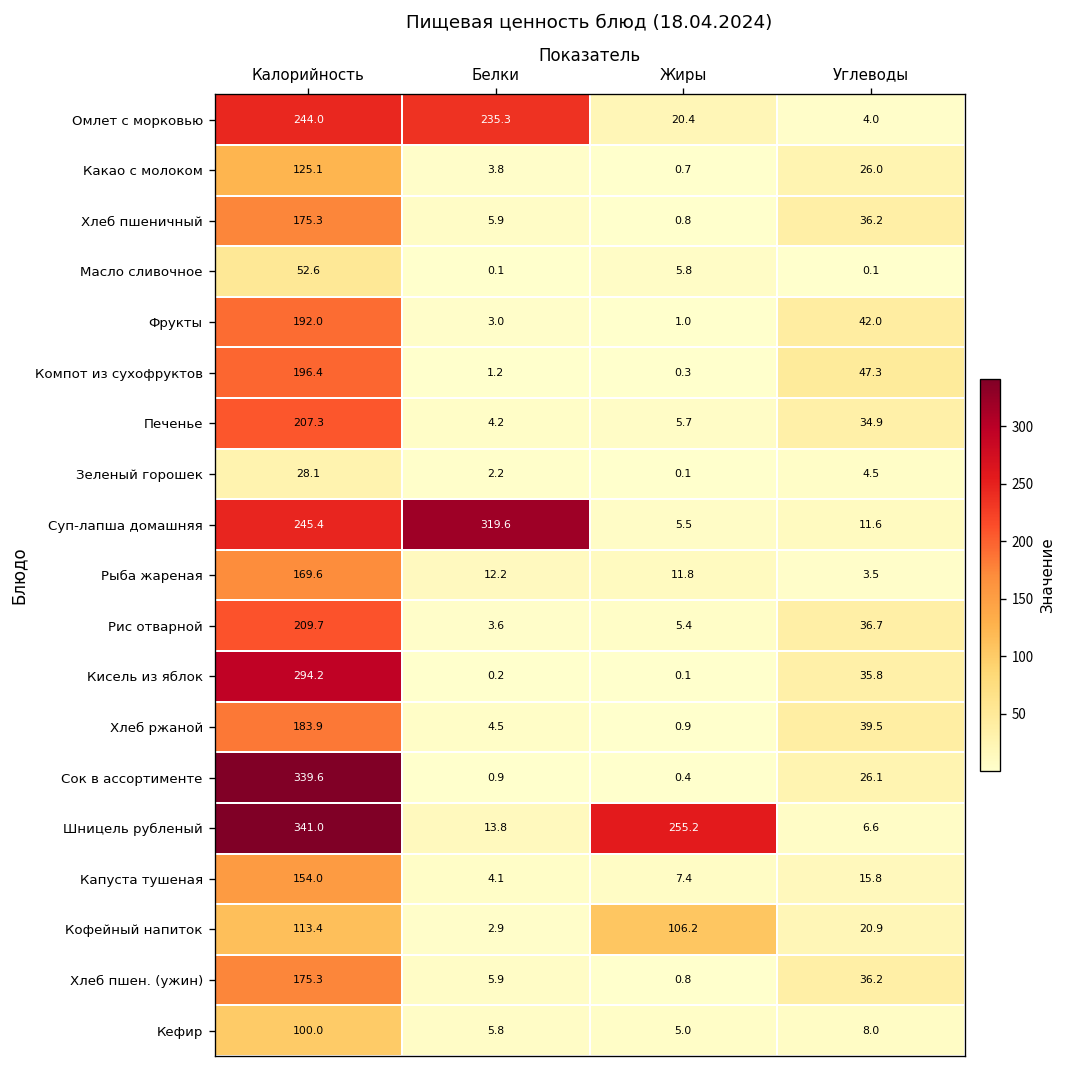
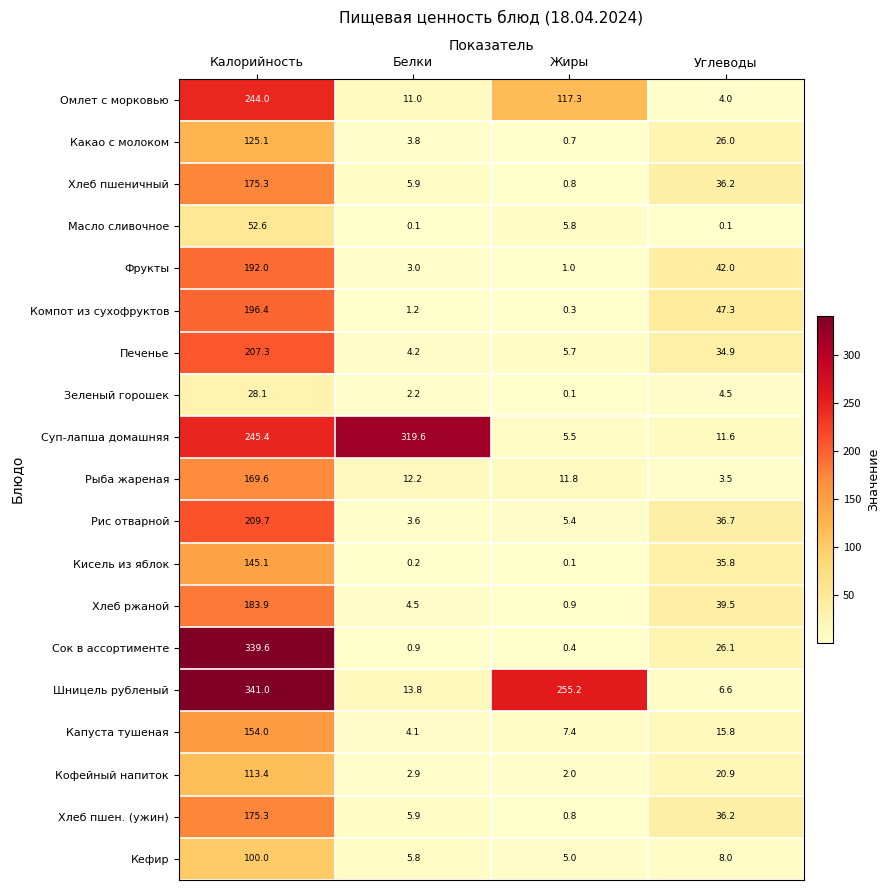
Омлет с морковью, Белки: 235.3 -> 11.0
Омлет с морковью, Жиры: 20.4 -> 117.3
Кисель из яблок, Калорийность: 294.2 -> 145.1
Кофейный напиток, Жиры: 106.2 -> 2.0
